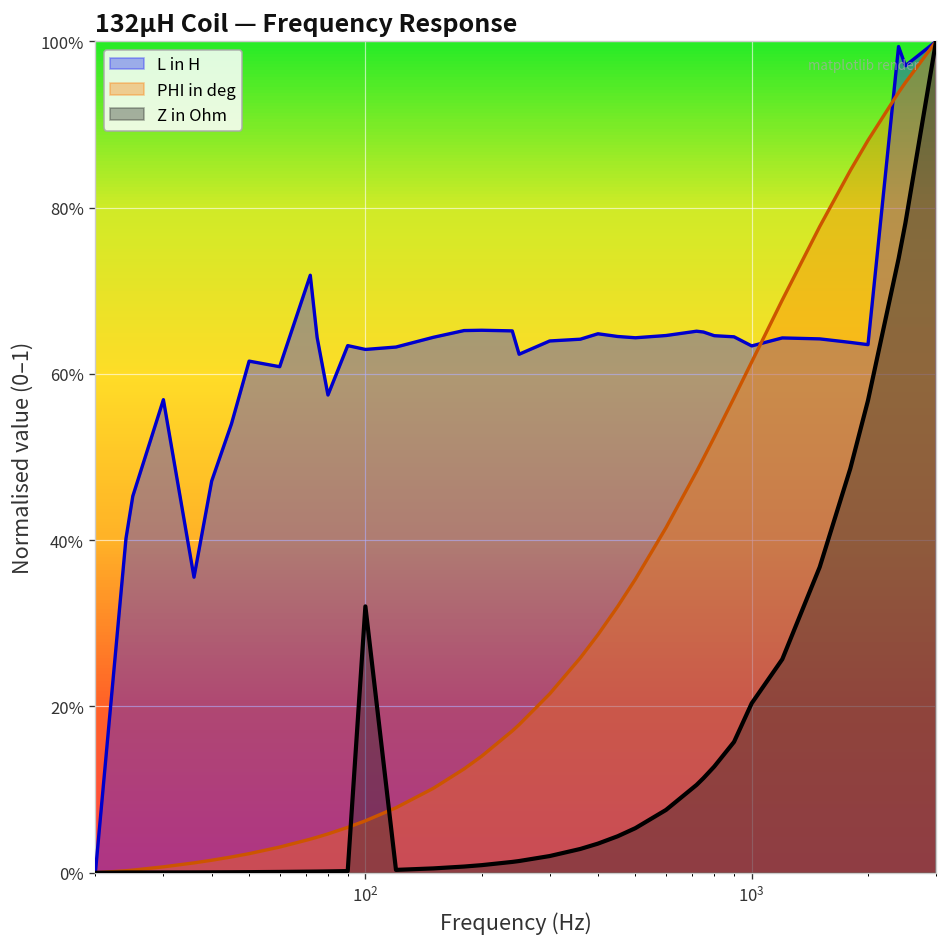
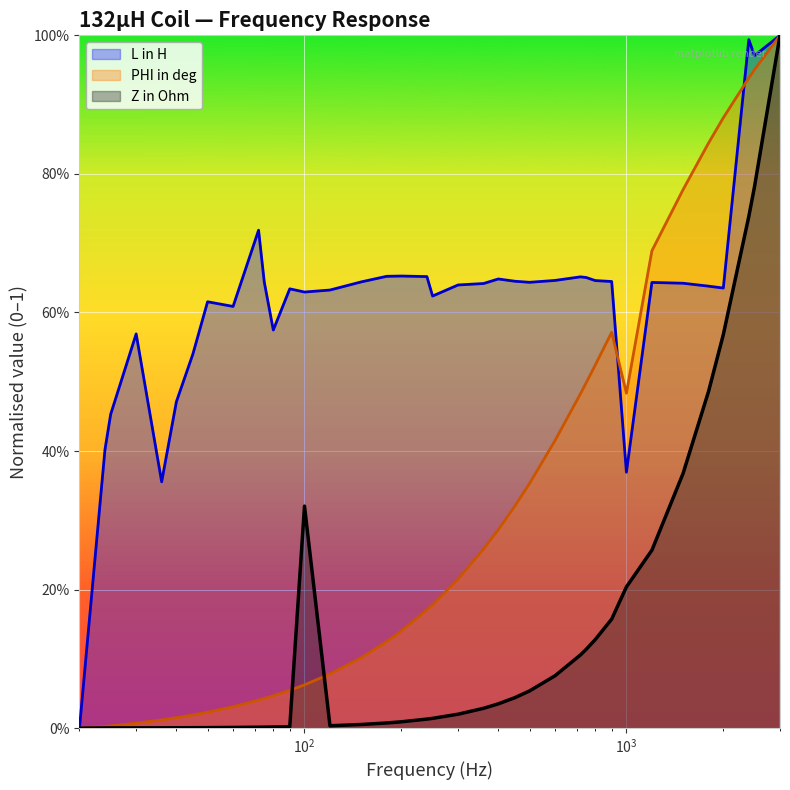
L in H, 10^3: 63% -> 37%
PHI in deg, 10^3: 61% -> 48%
